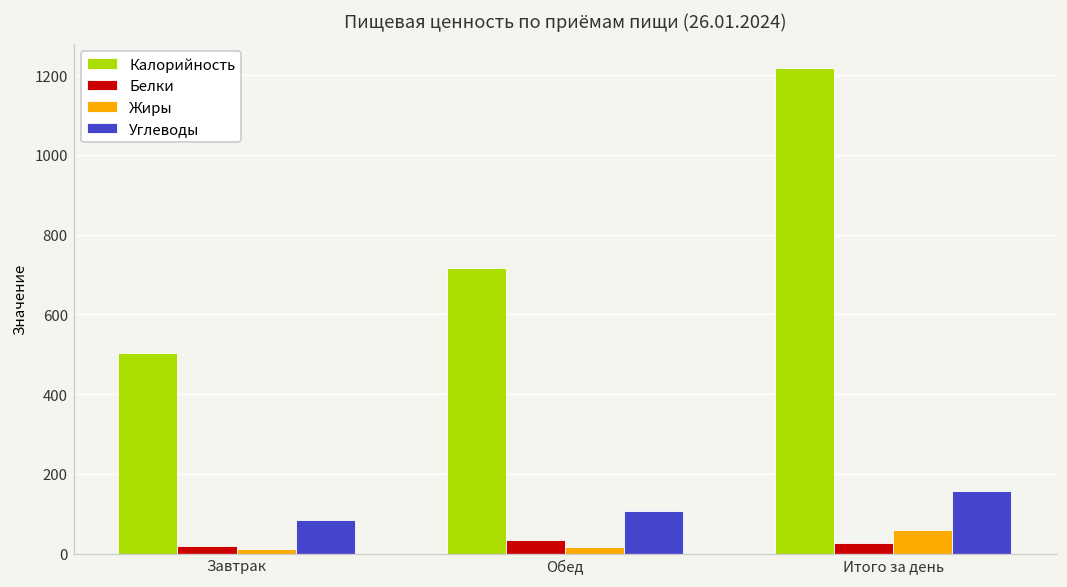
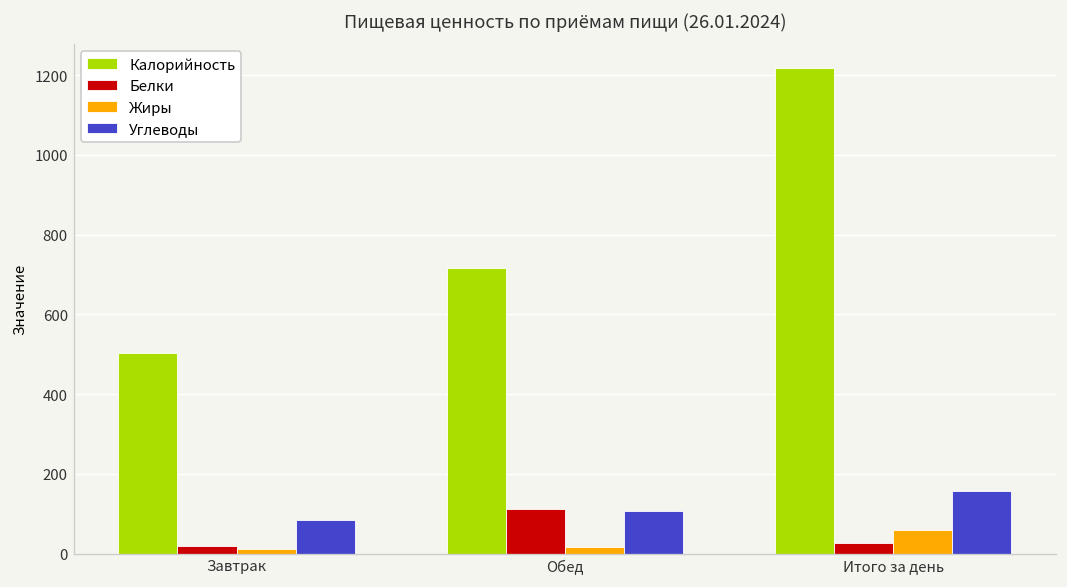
Белки, Обед: 30 -> 110
